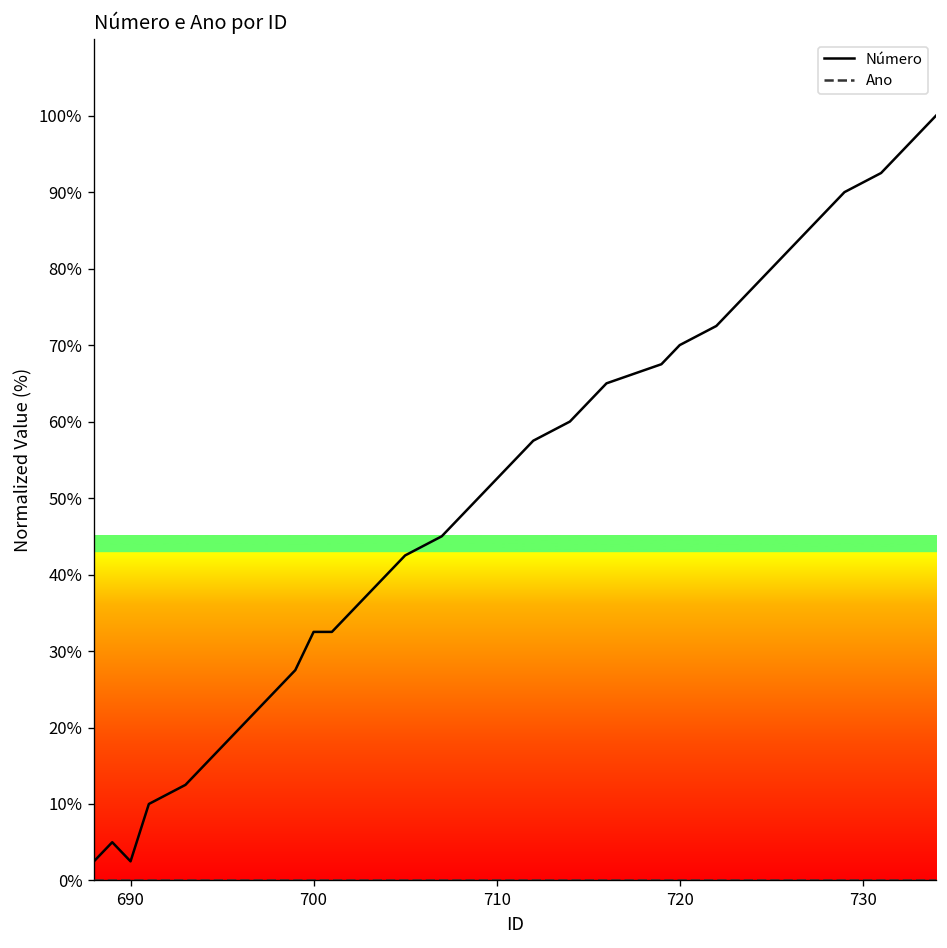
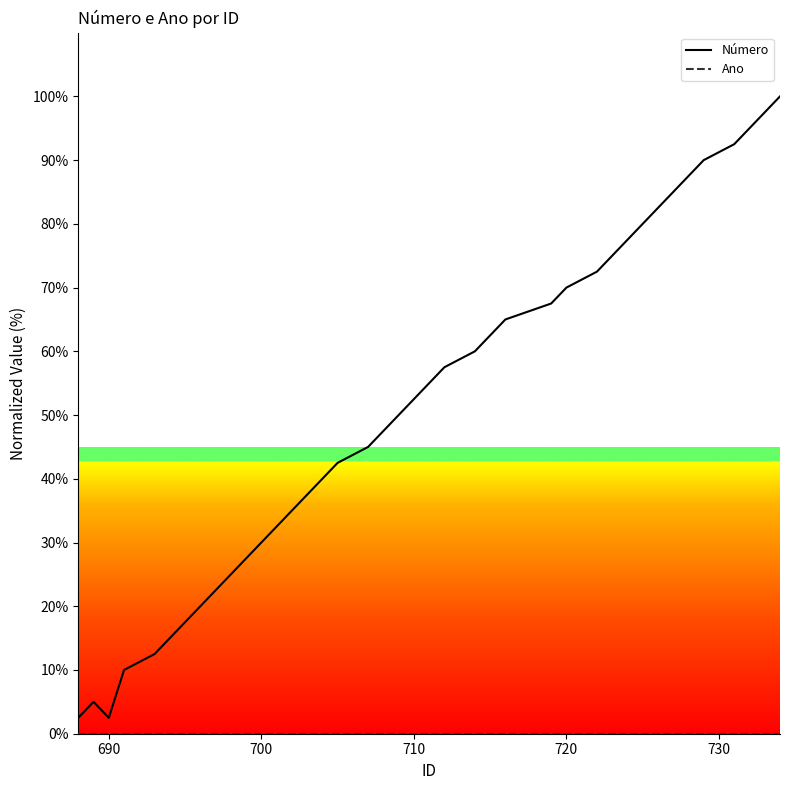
Número, 700: 33% -> 30%
